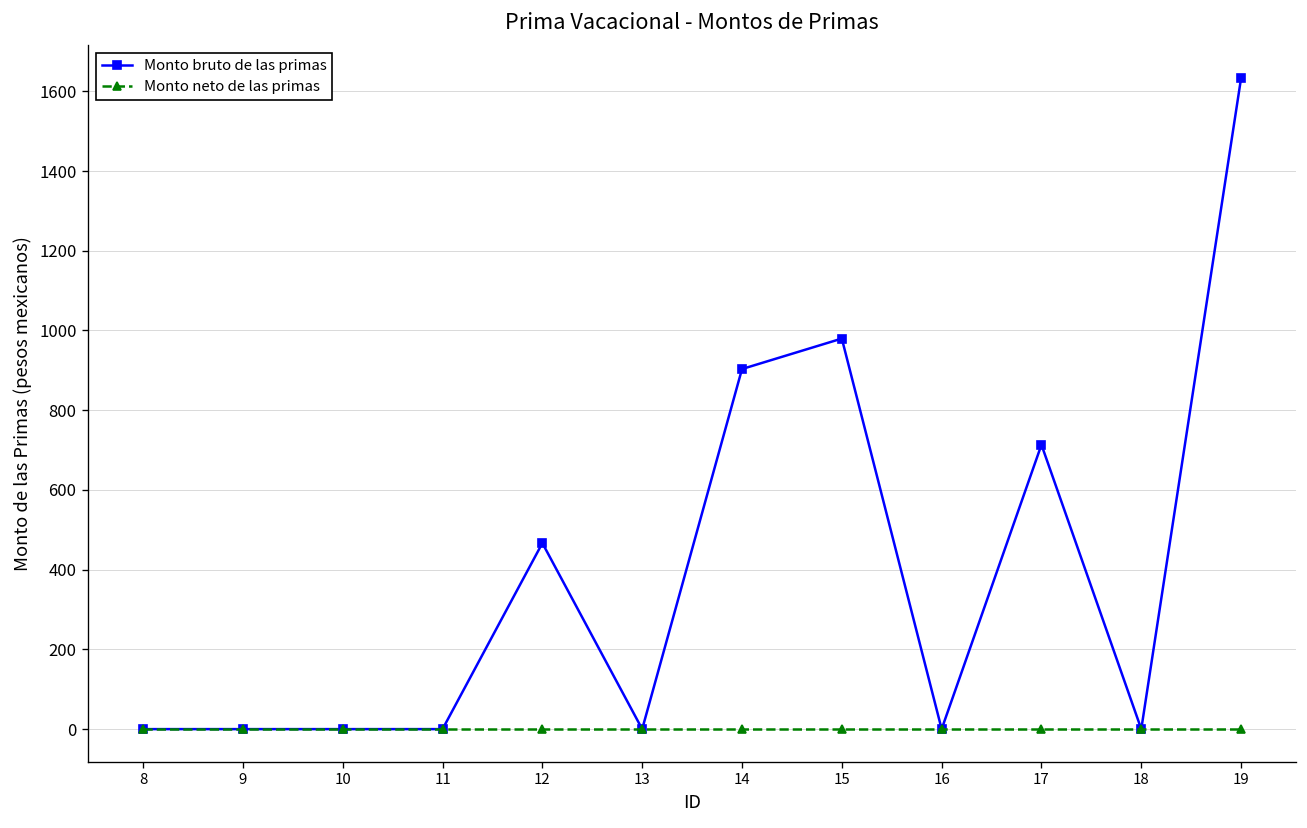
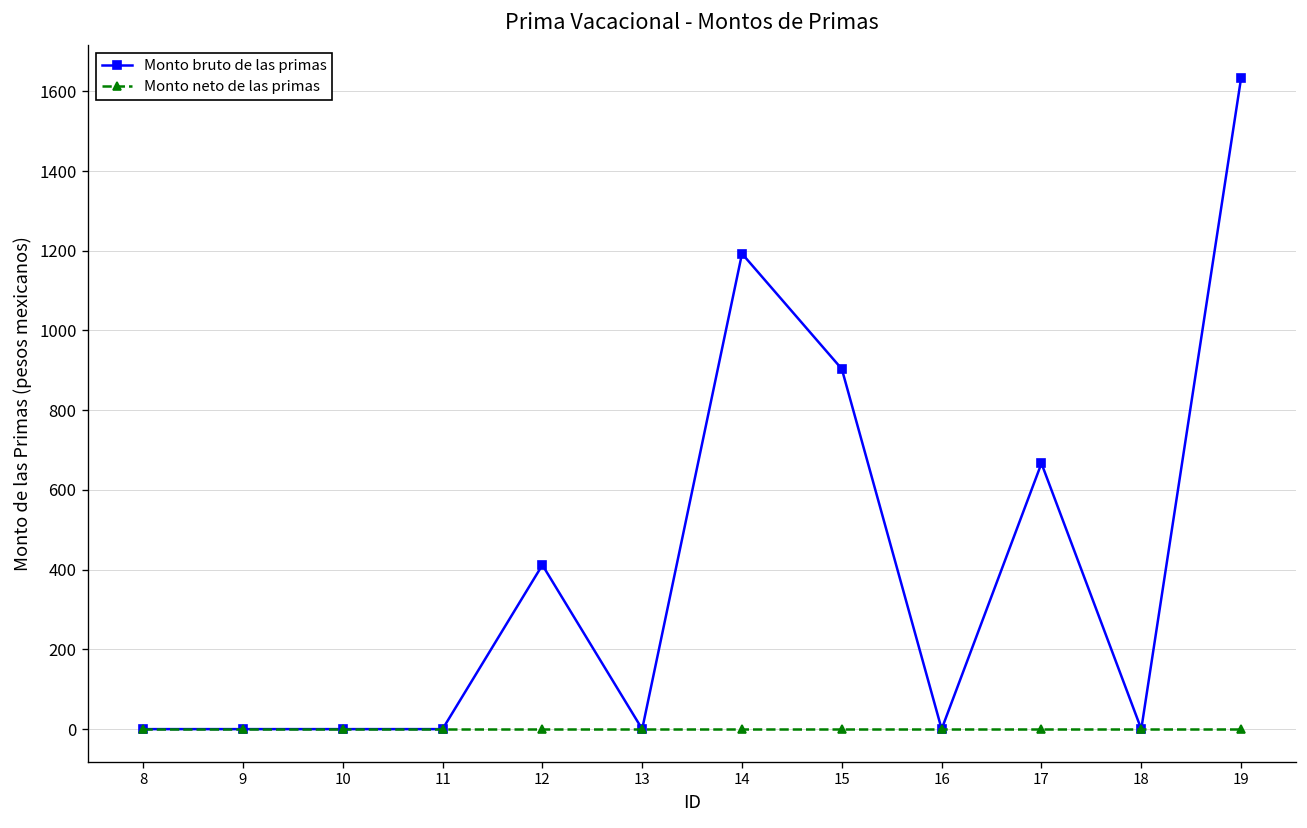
Monto bruto de las primas, 12: 470 -> 410
Monto bruto de las primas, 14: 900 -> 1190
Monto bruto de las primas, 15: 980 -> 900
Monto bruto de las primas, 17: 710 -> 670
